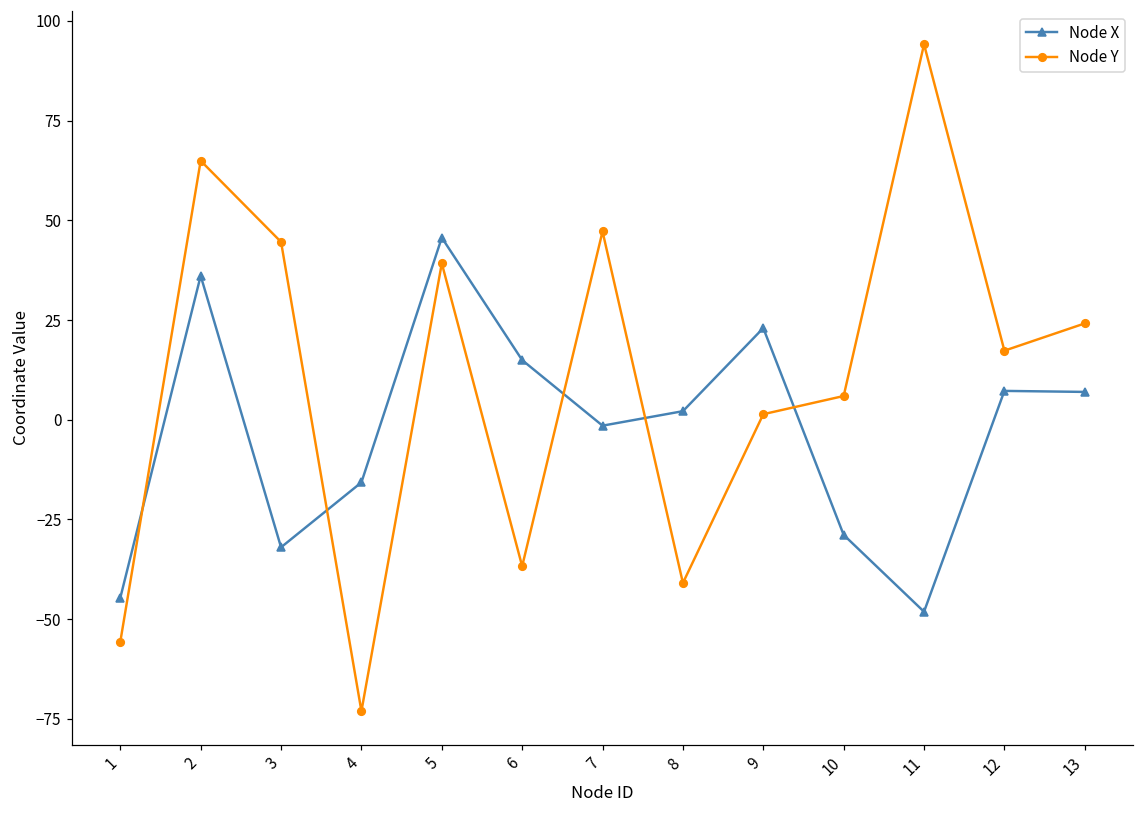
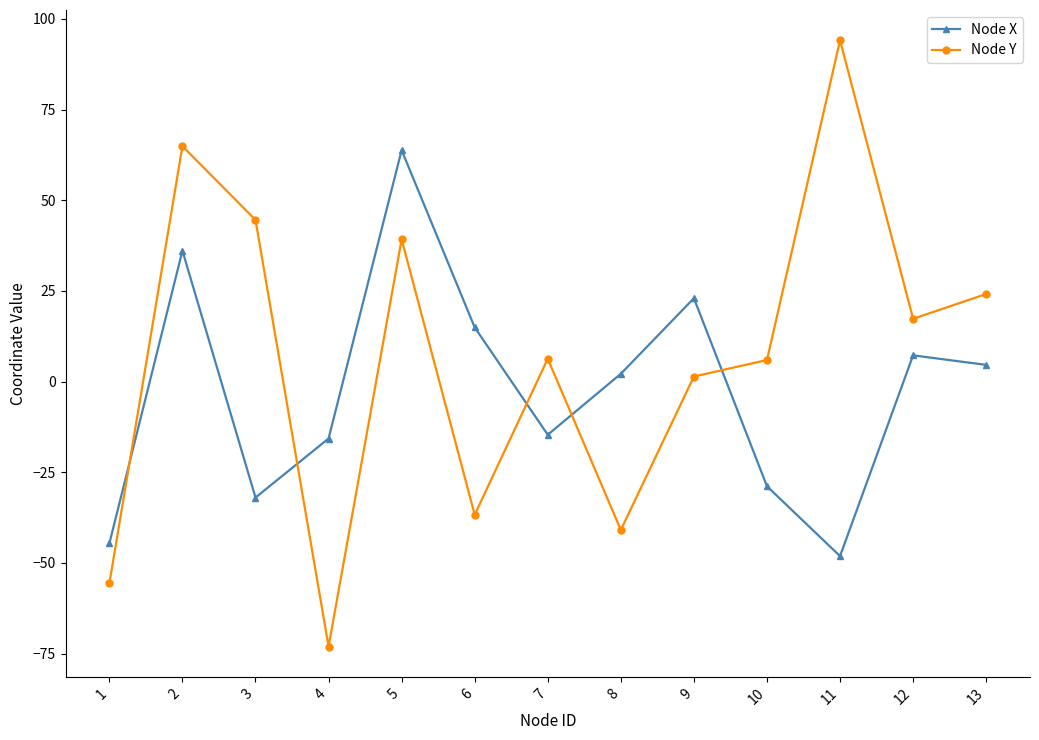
Node X, 5: 46 -> 64
Node X, 7: -1 -> -15
Node Y, 7: 47 -> 6
Node X, 13: 7 -> 5
